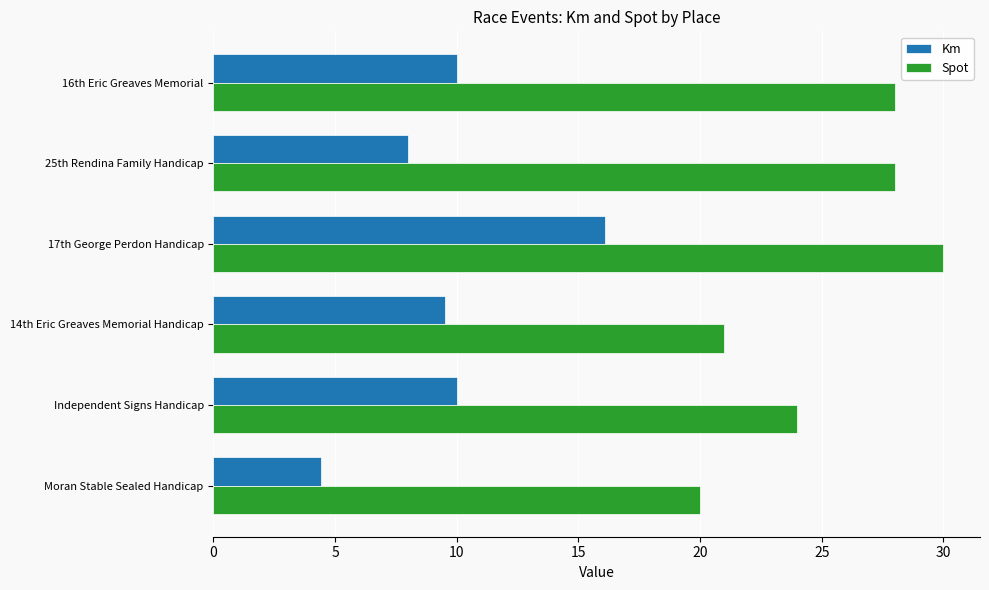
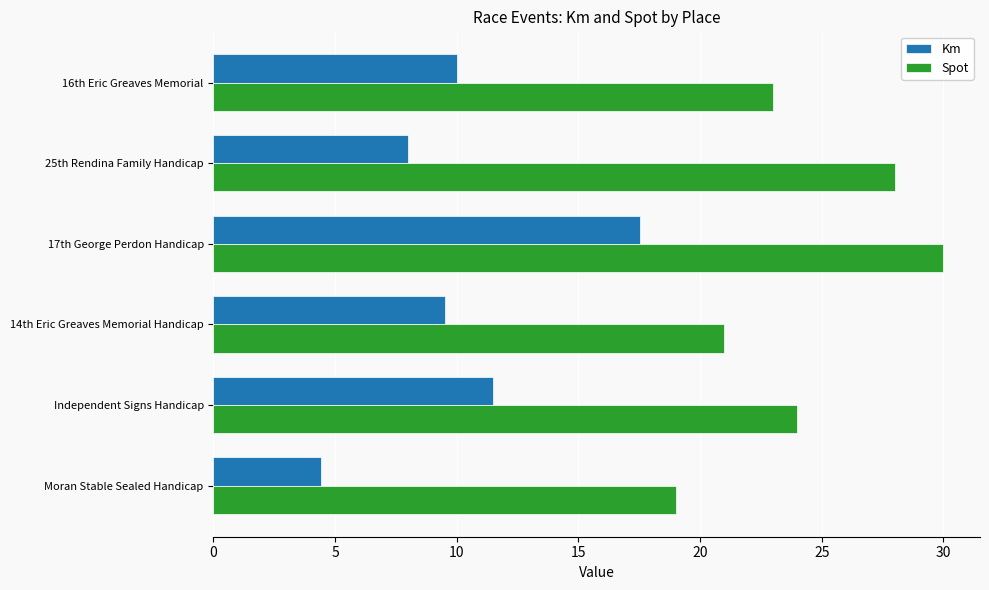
Spot, 16th Eric Greaves Memorial: 28 -> 23
Km, 17th George Perdon Handicap: 16.1 -> 17.5
Km, Independent Signs Handicap: 10.0 -> 11.5
Spot, Moran Stable Sealed Handicap: 20 -> 19
